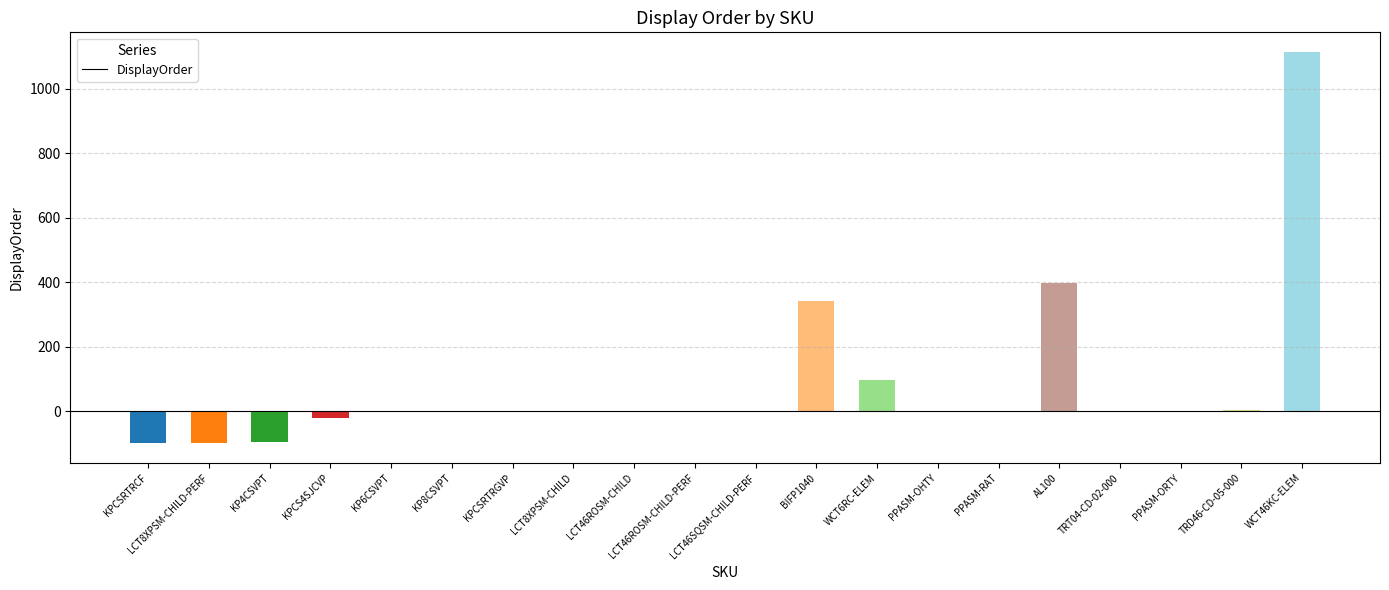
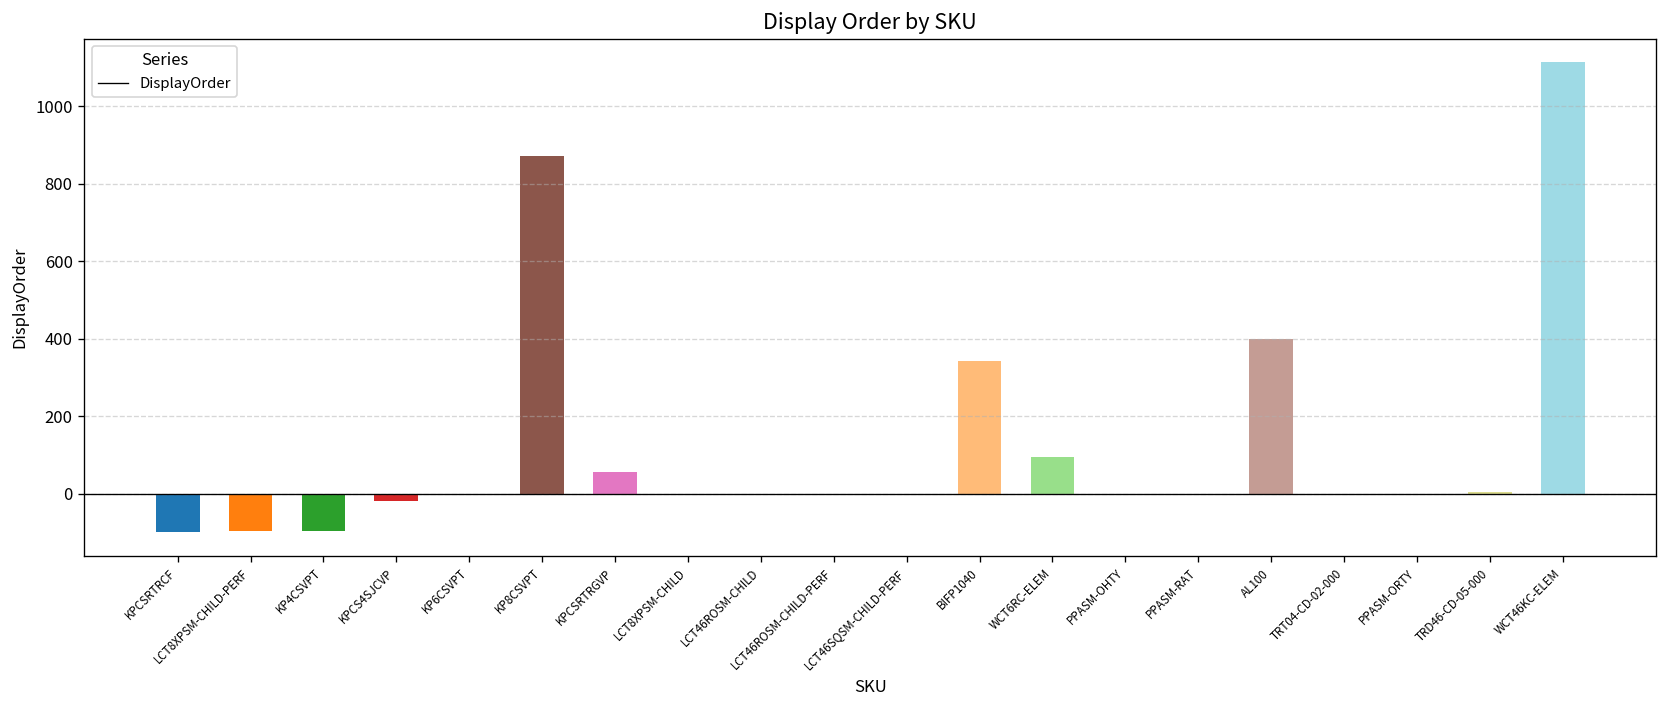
KP8CSVPT: 0 -> 870
KPCSRTRGVP: 0 -> 60
